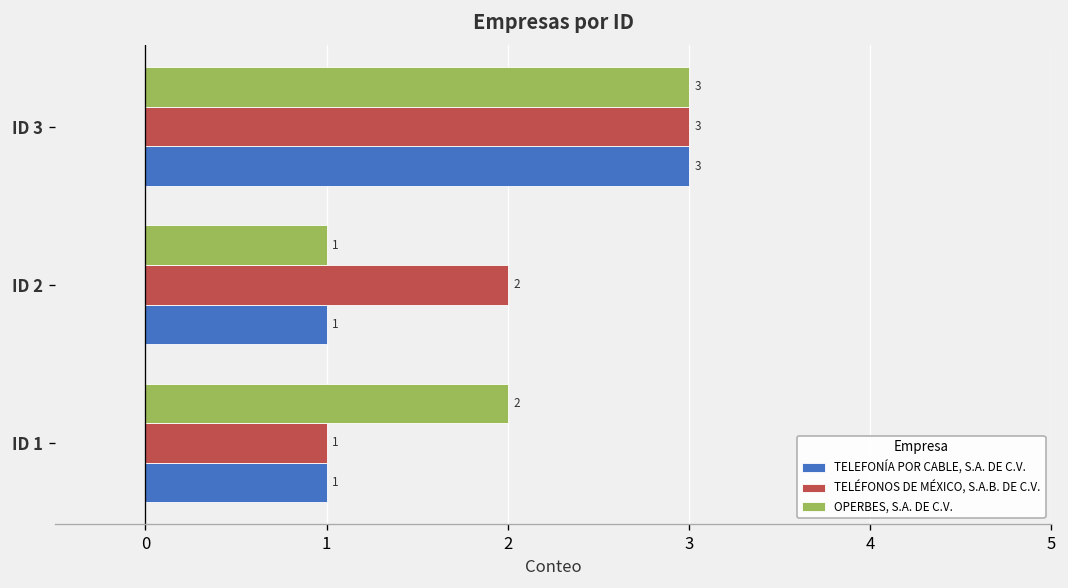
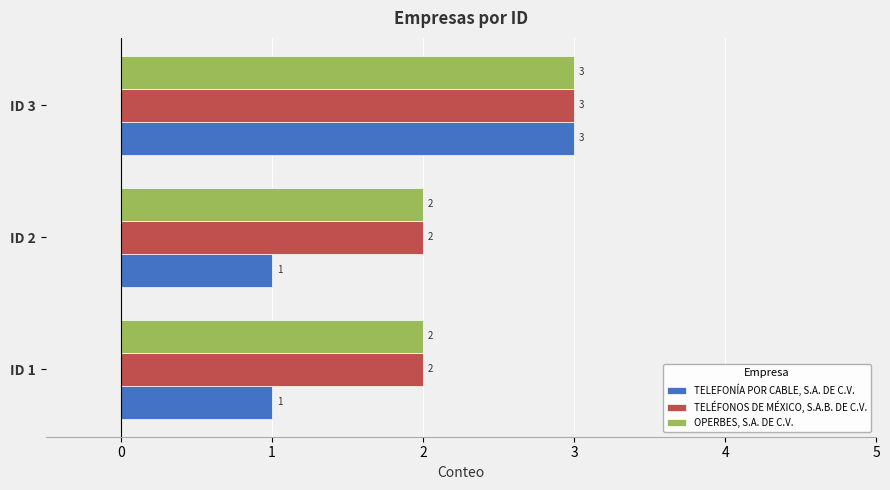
OPERBES, S.A. DE C.V., ID 2: 1 -> 2
TELÉFONOS DE MÉXICO, S.A.B. DE C.V., ID 1: 1 -> 2
